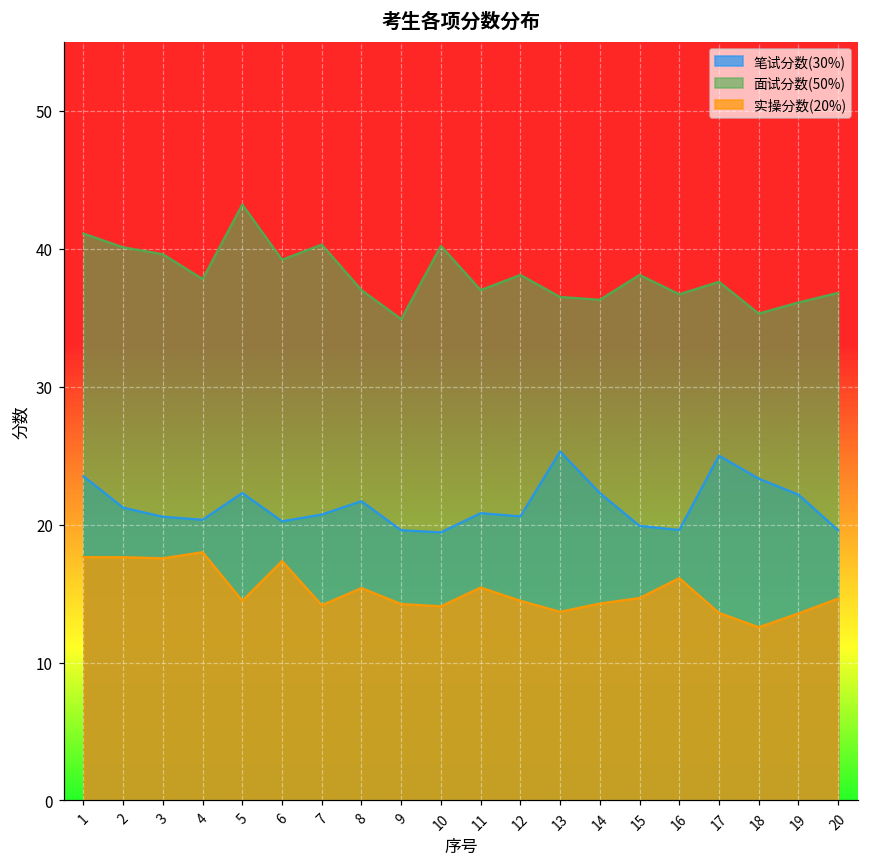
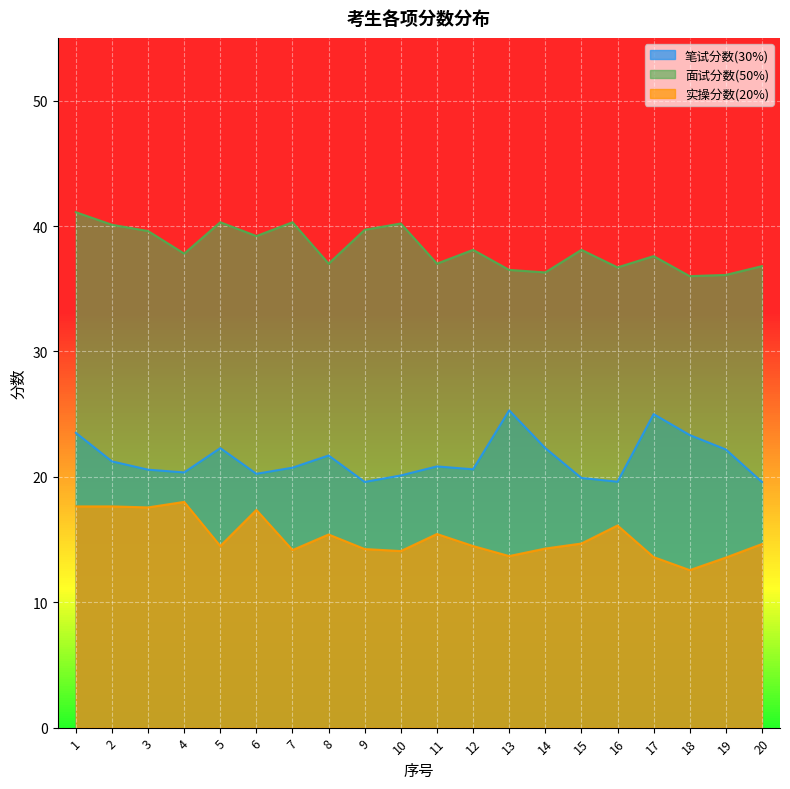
面试分数(50%), 5: 43.2 -> 40.3
面试分数(50%), 9: 34.9 -> 39.7
笔试分数(30%), 10: 19.4 -> 20.1
面试分数(50%), 18: 35.3 -> 36.0
